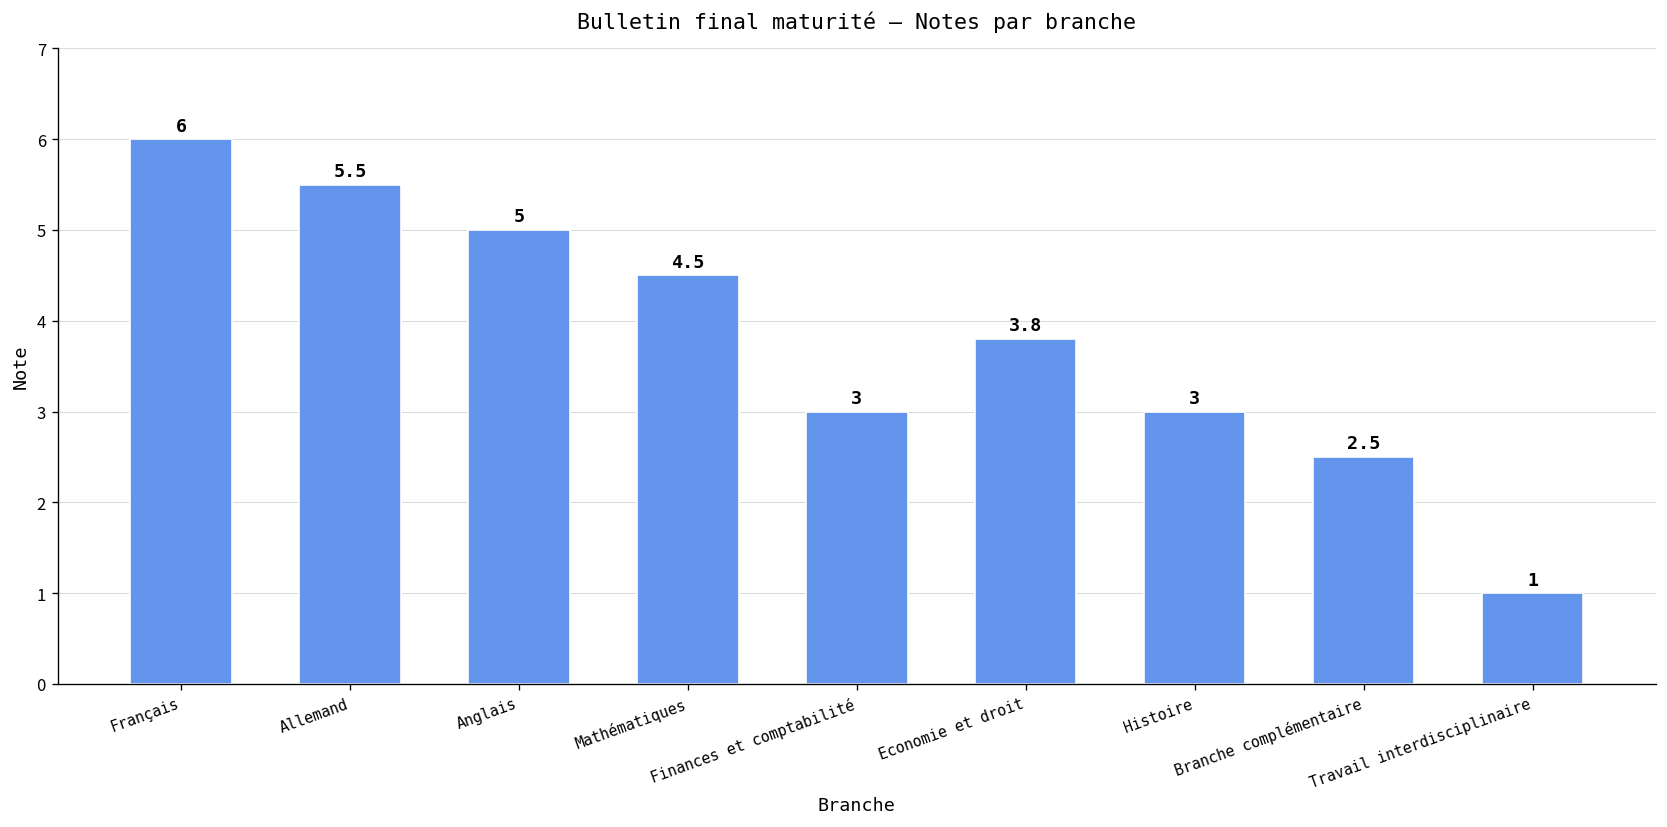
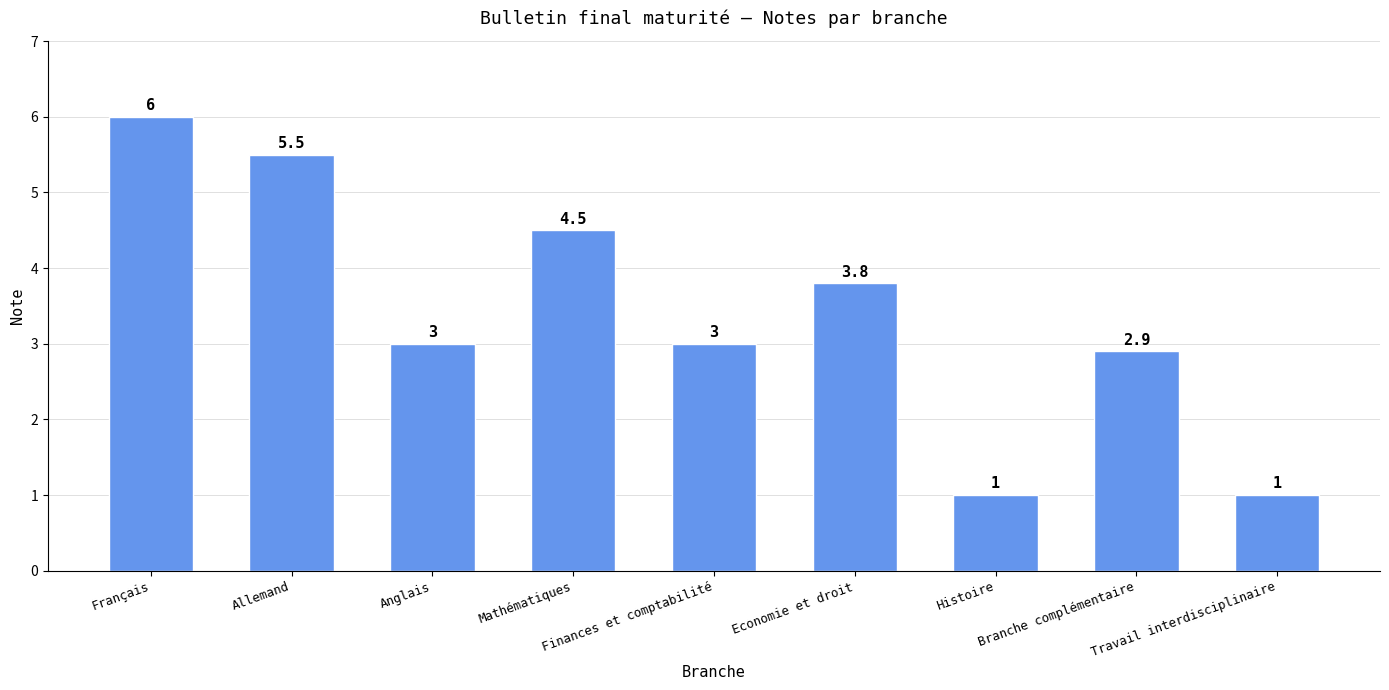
Anglais: 5 -> 3
Histoire: 3 -> 1
Branche complémentaire: 2.5 -> 2.9
